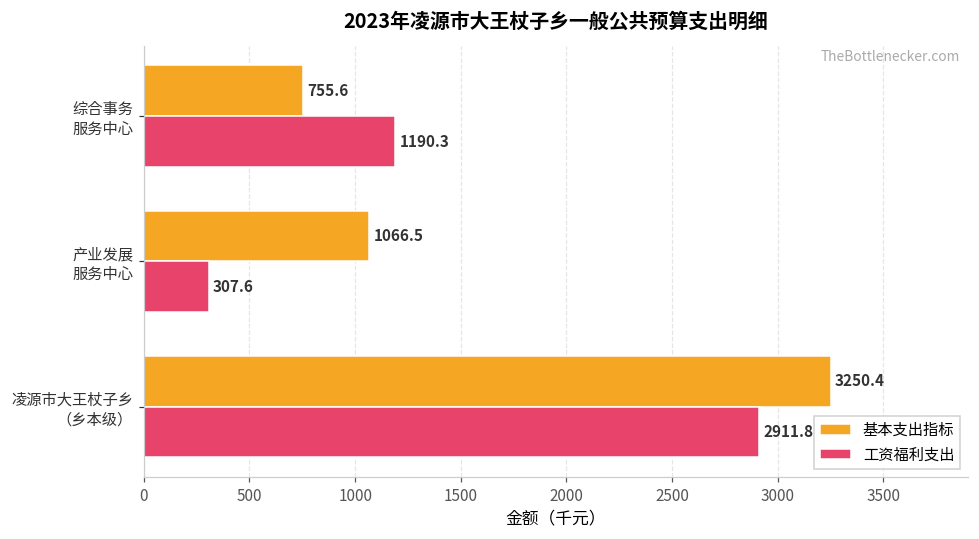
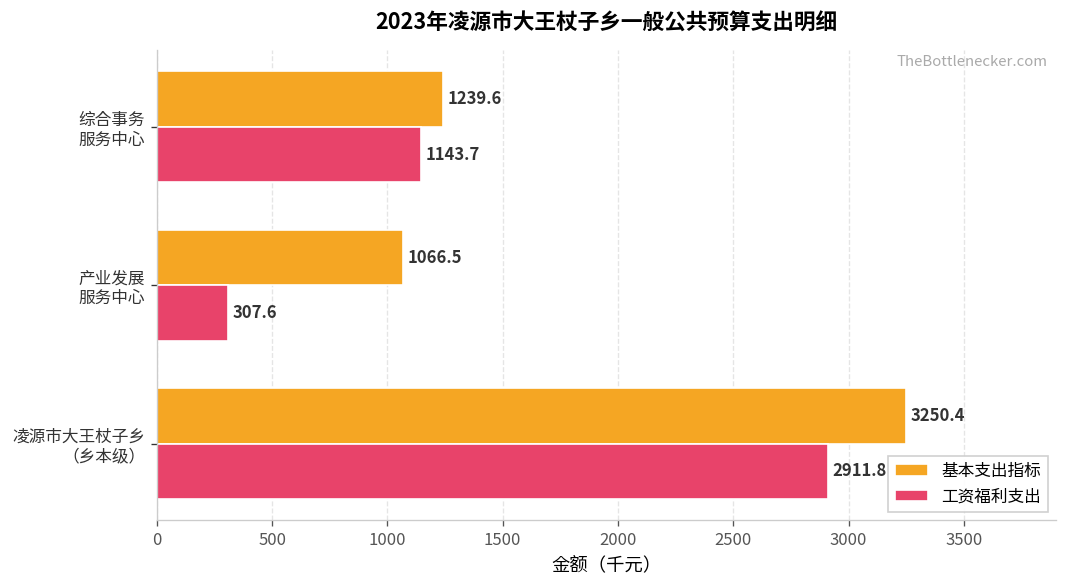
基本支出指标, 综合事务 服务中心: 755.6 -> 1239.6
工资福利支出, 综合事务 服务中心: 1190.3 -> 1143.7
